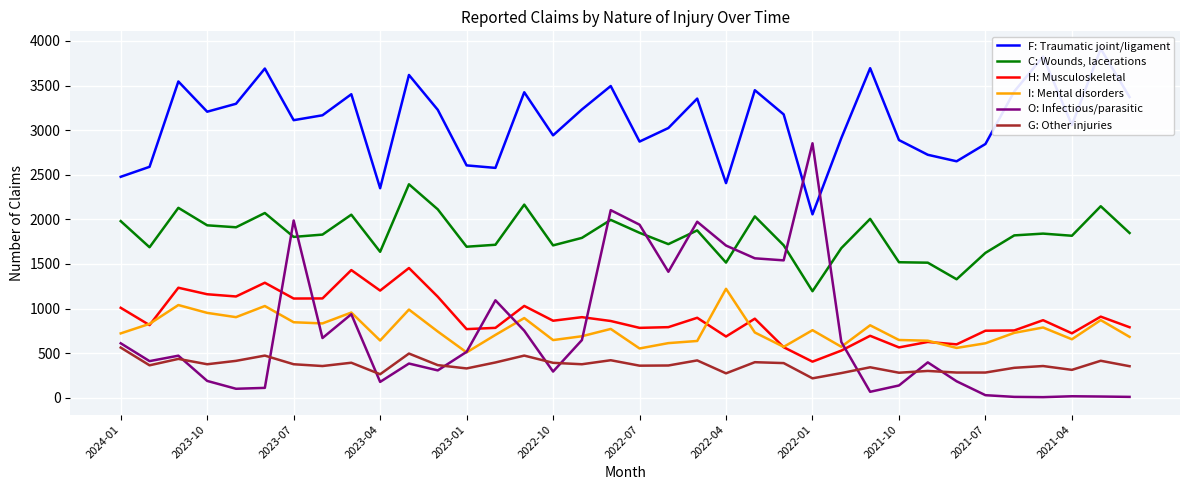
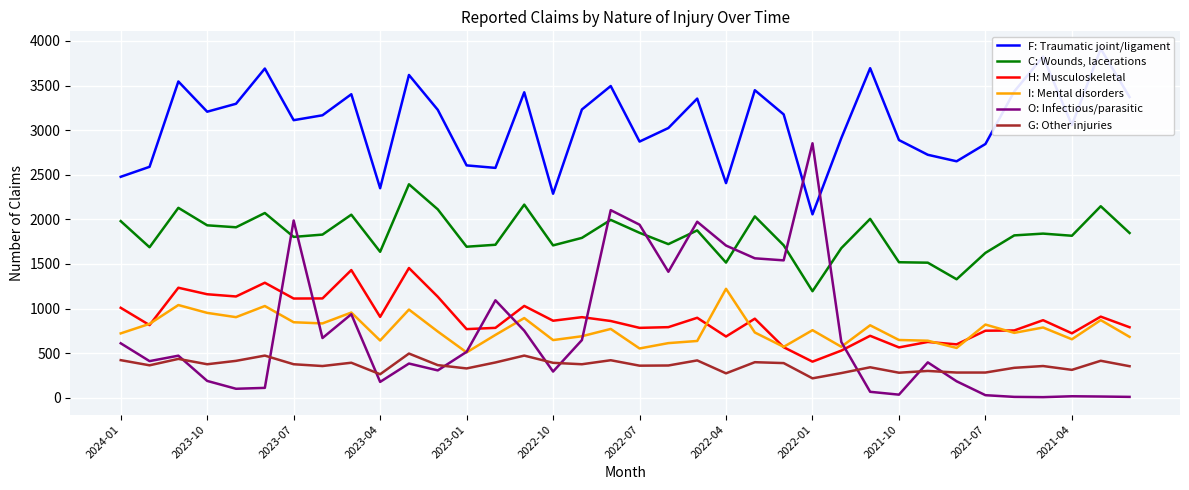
G: Other injuries, 2024-01: 600 -> 400
H: Musculoskeletal, 2023-04: 1200 -> 900
F: Traumatic joint/ligament, 2022-10: 2900 -> 2300
O: Infectious/parasitic, 2021-10: 100 -> 0
I: Mental disorders, 2021-07: 600 -> 800
